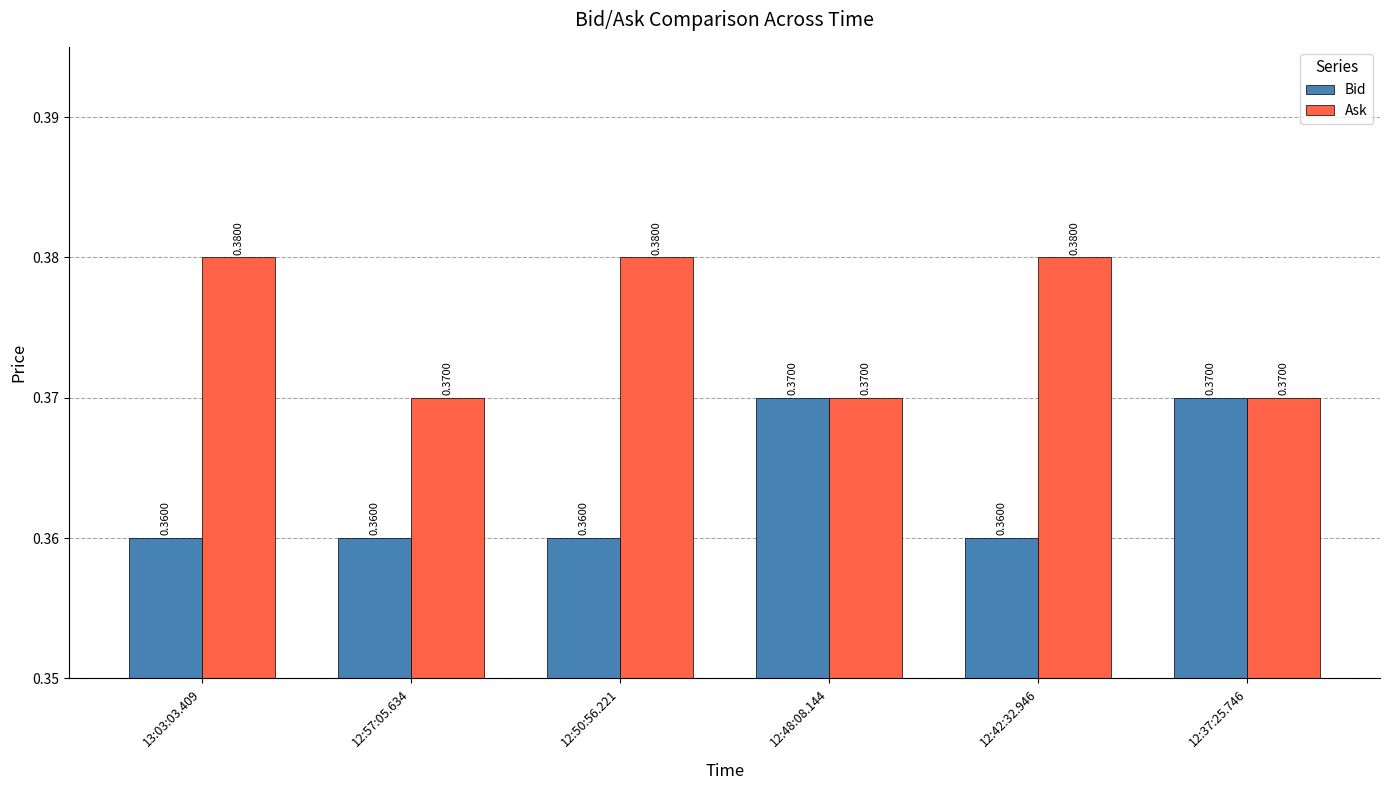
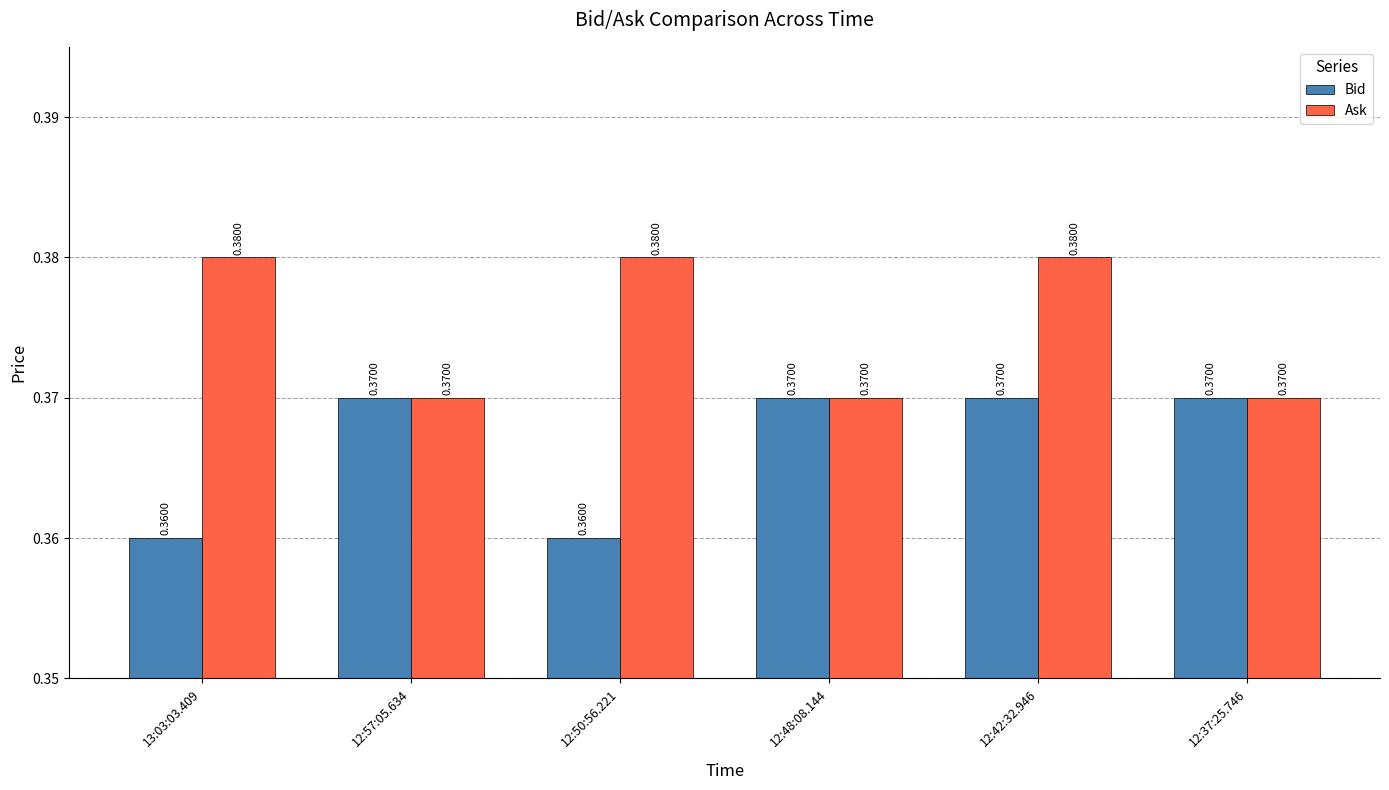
Bid, 12:57:05.634: 0.3600 -> 0.3700
Bid, 12:42:32.946: 0.3600 -> 0.3700
